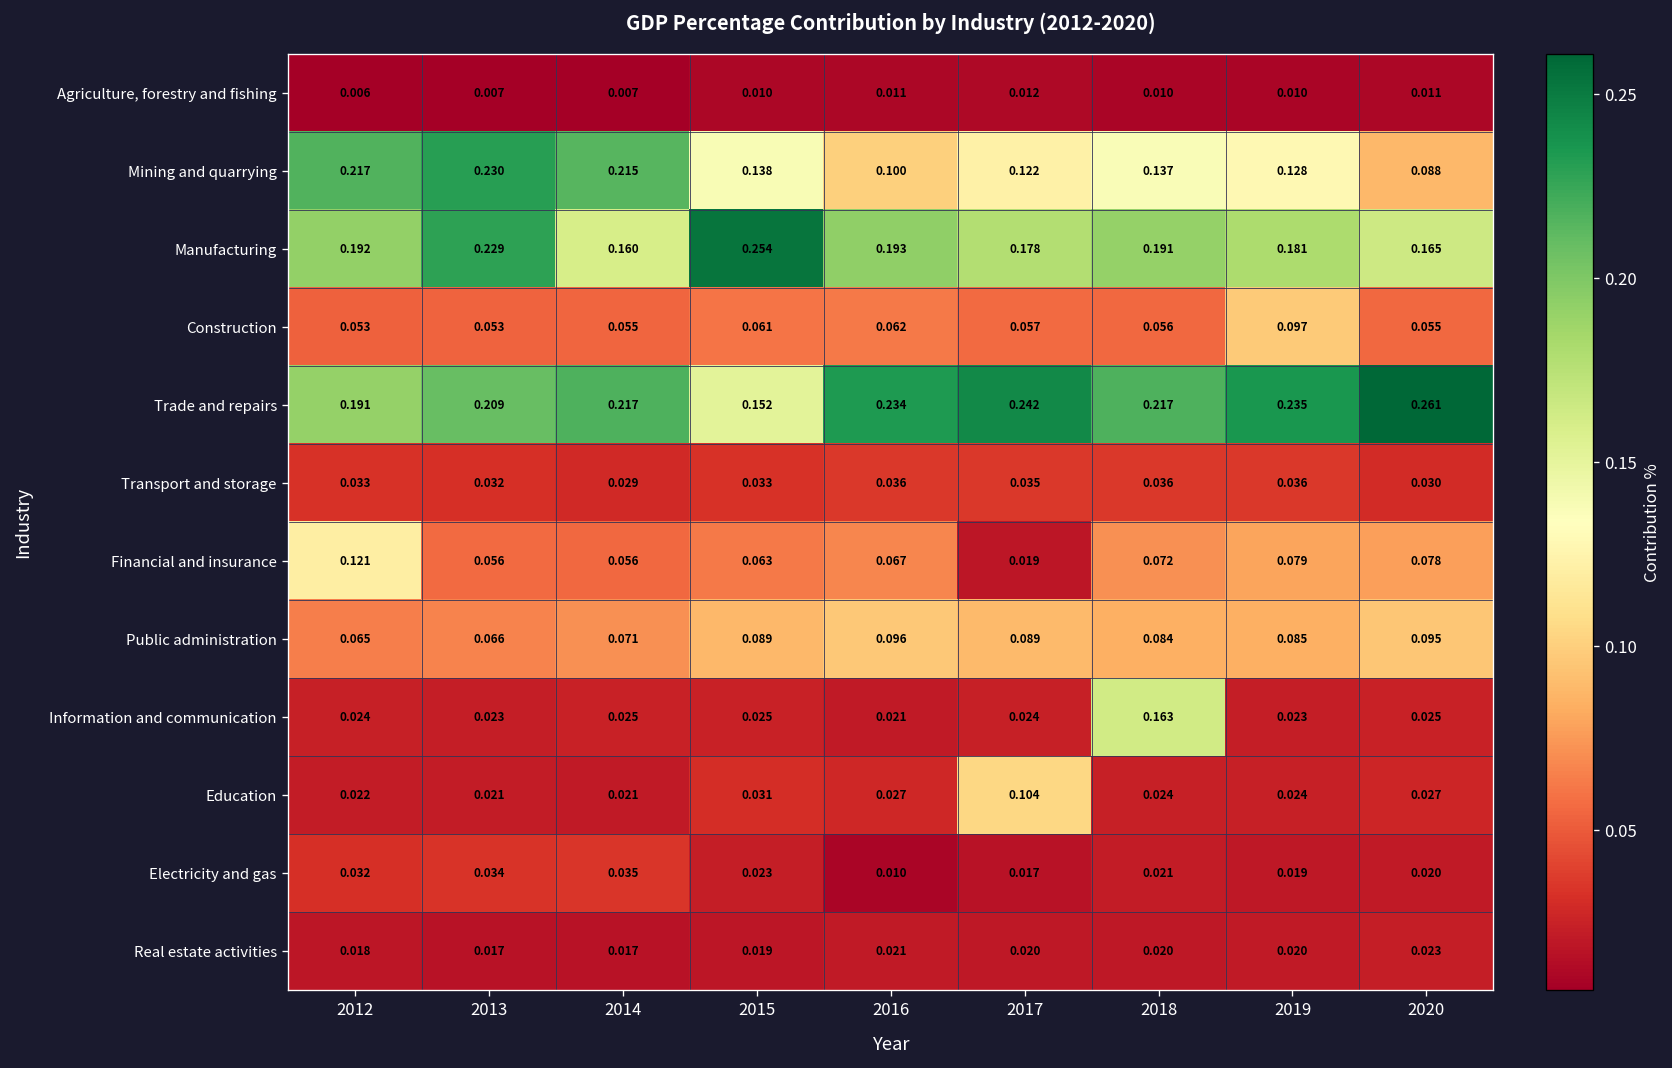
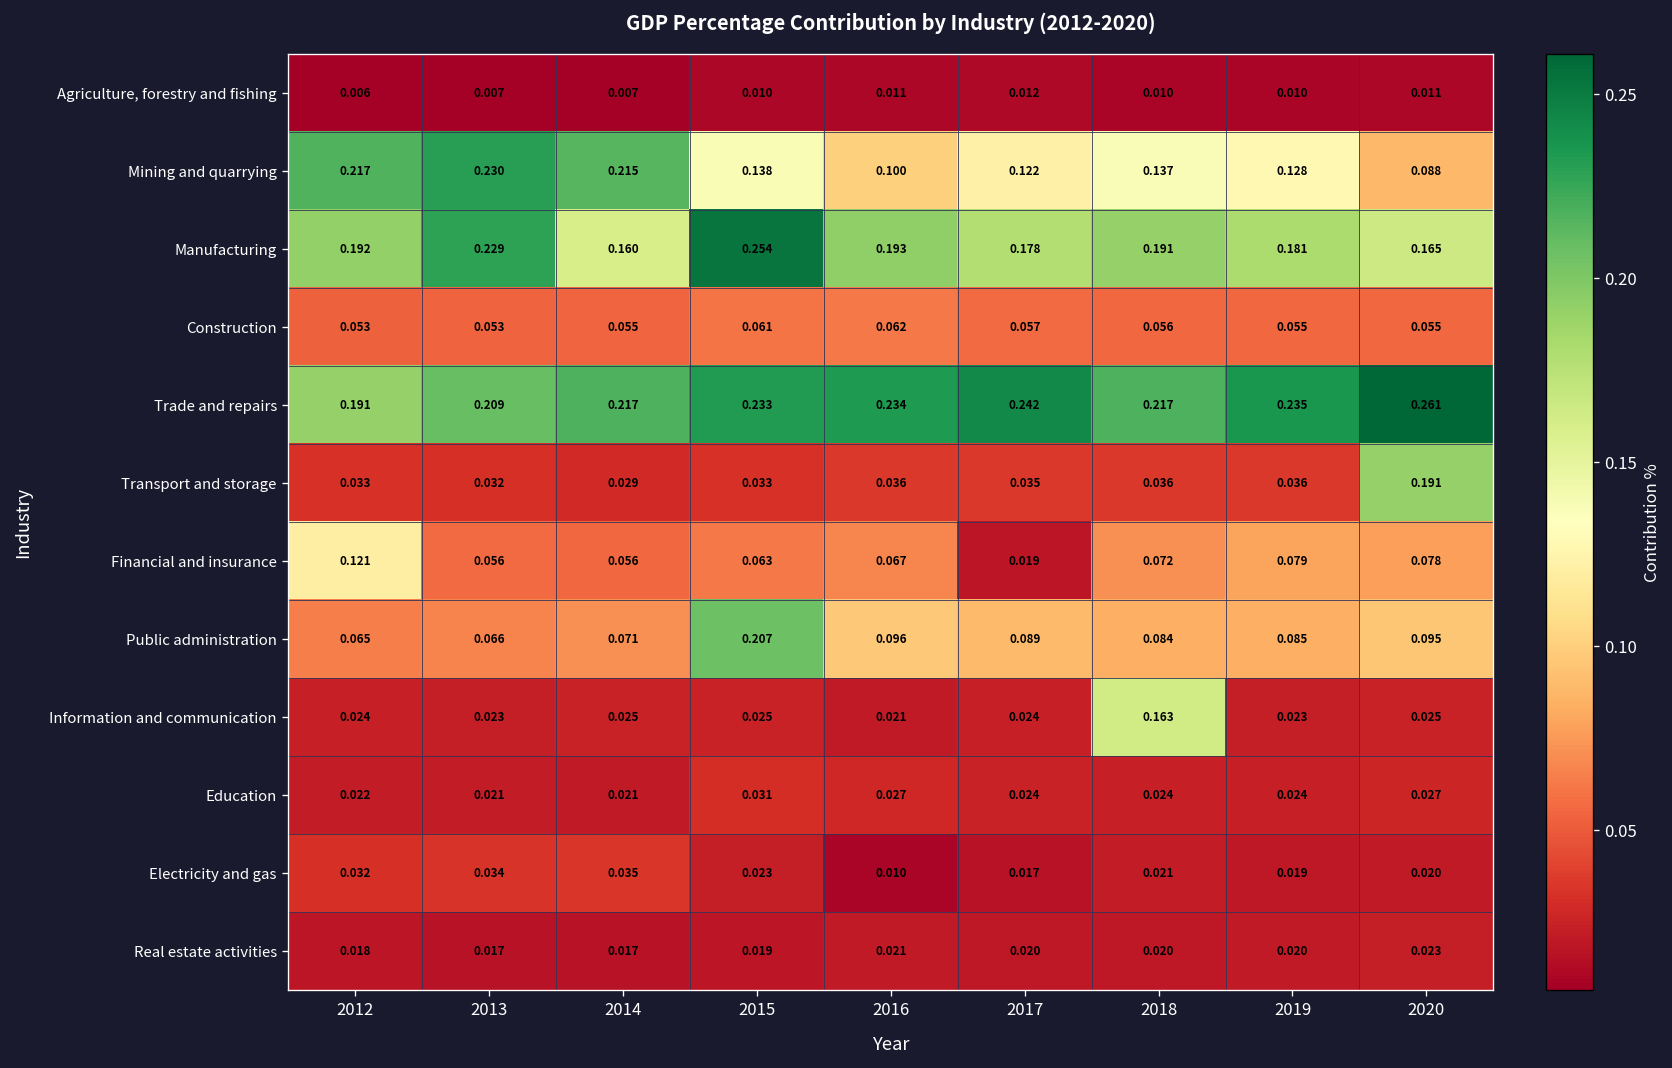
Construction, 2019: 0.097 -> 0.055
Trade and repairs, 2015: 0.152 -> 0.233
Transport and storage, 2020: 0.030 -> 0.191
Public administration, 2015: 0.089 -> 0.207
Education, 2017: 0.104 -> 0.024
